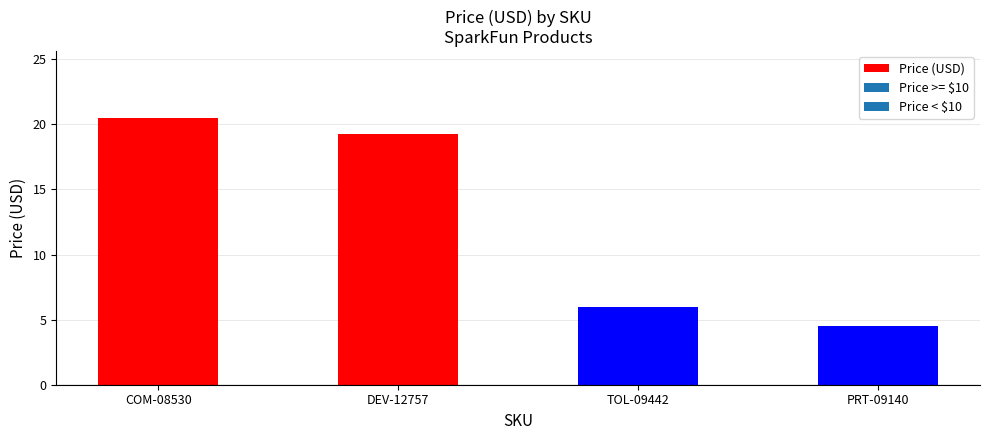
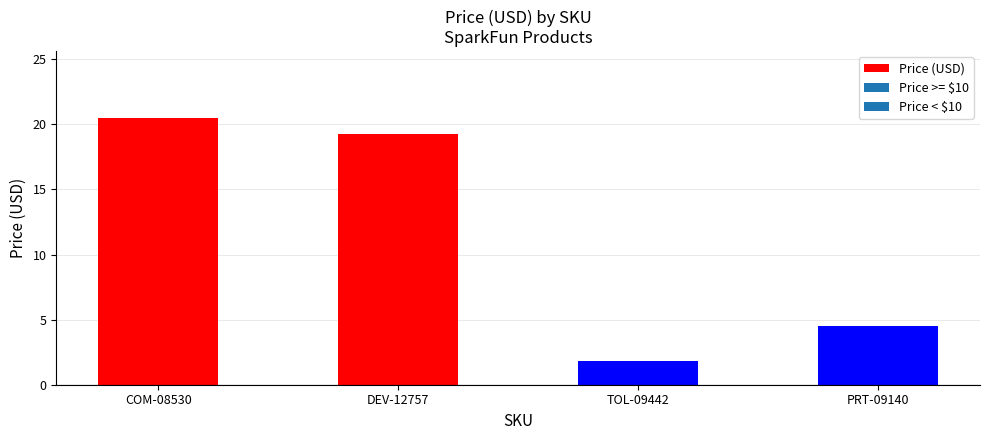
TOL-09442: 6.0 -> 1.8
